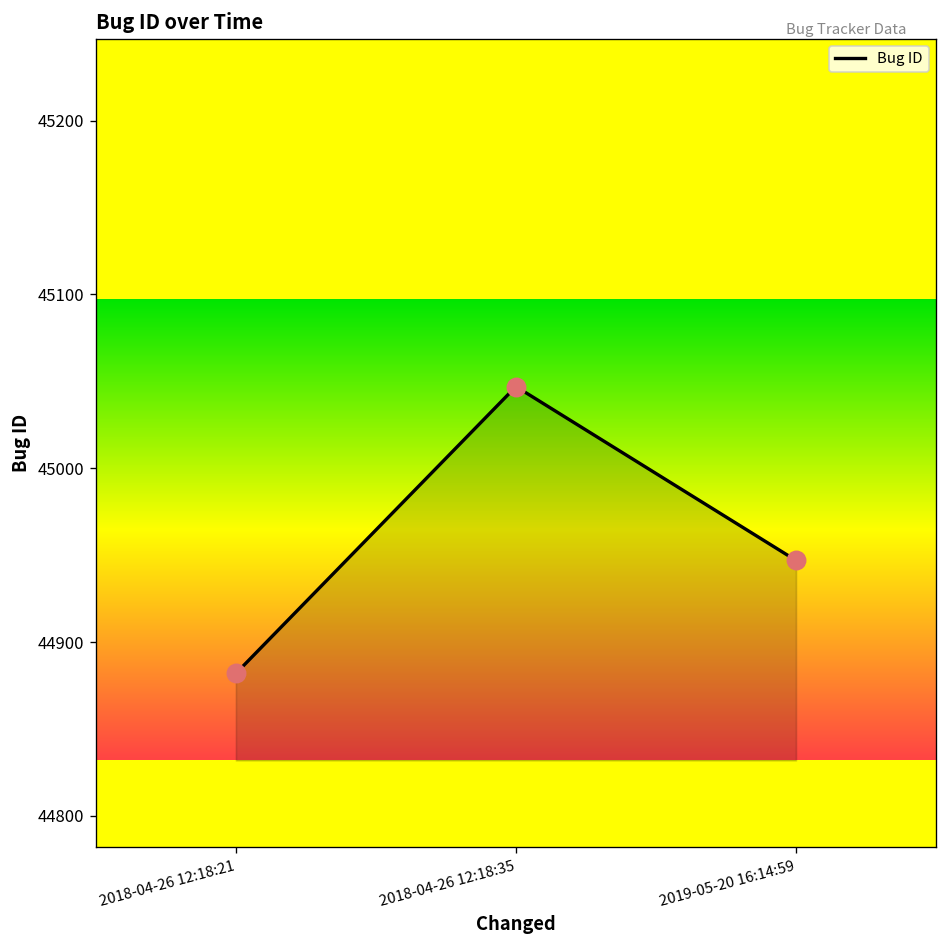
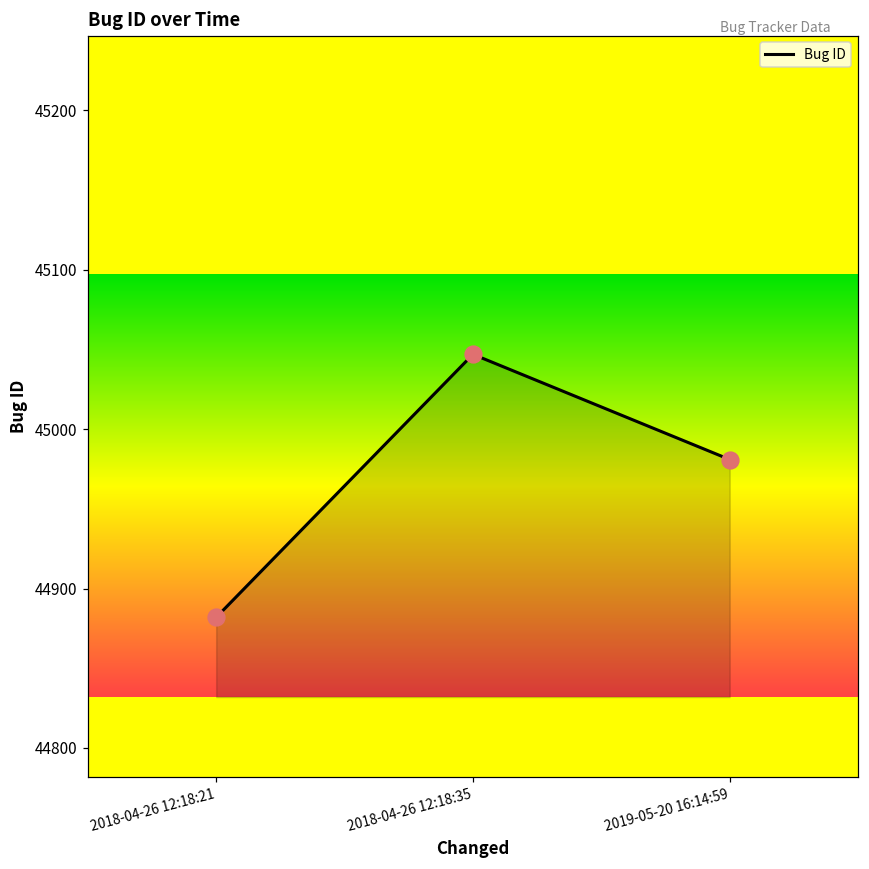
2019-05-20 16:14:59: 44947 -> 44981
